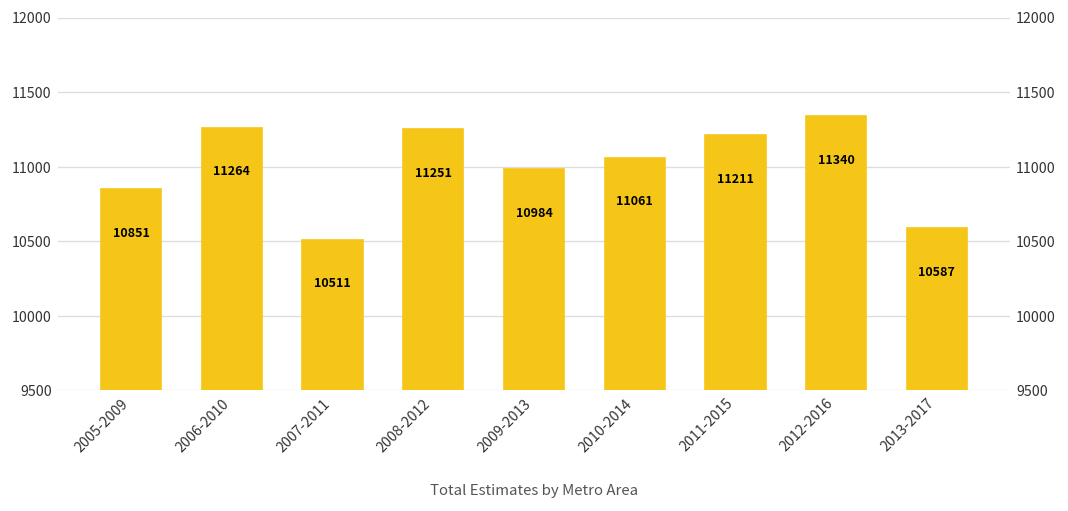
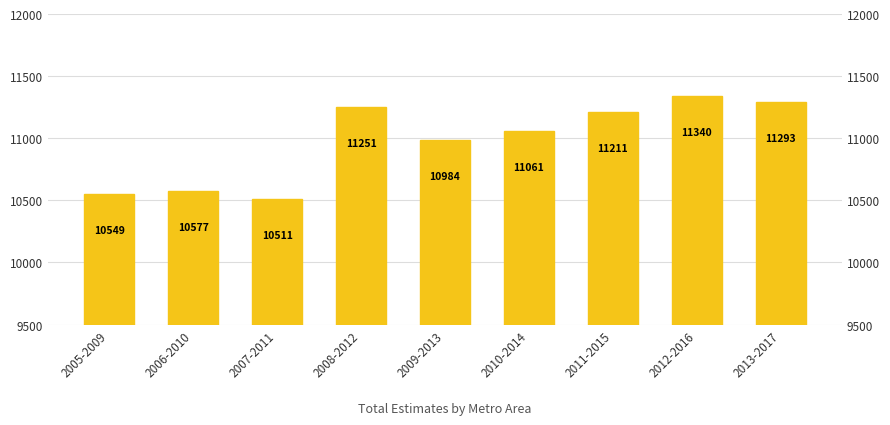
2005-2009: 10851 -> 10549
2006-2010: 11264 -> 10577
2013-2017: 10587 -> 11293
